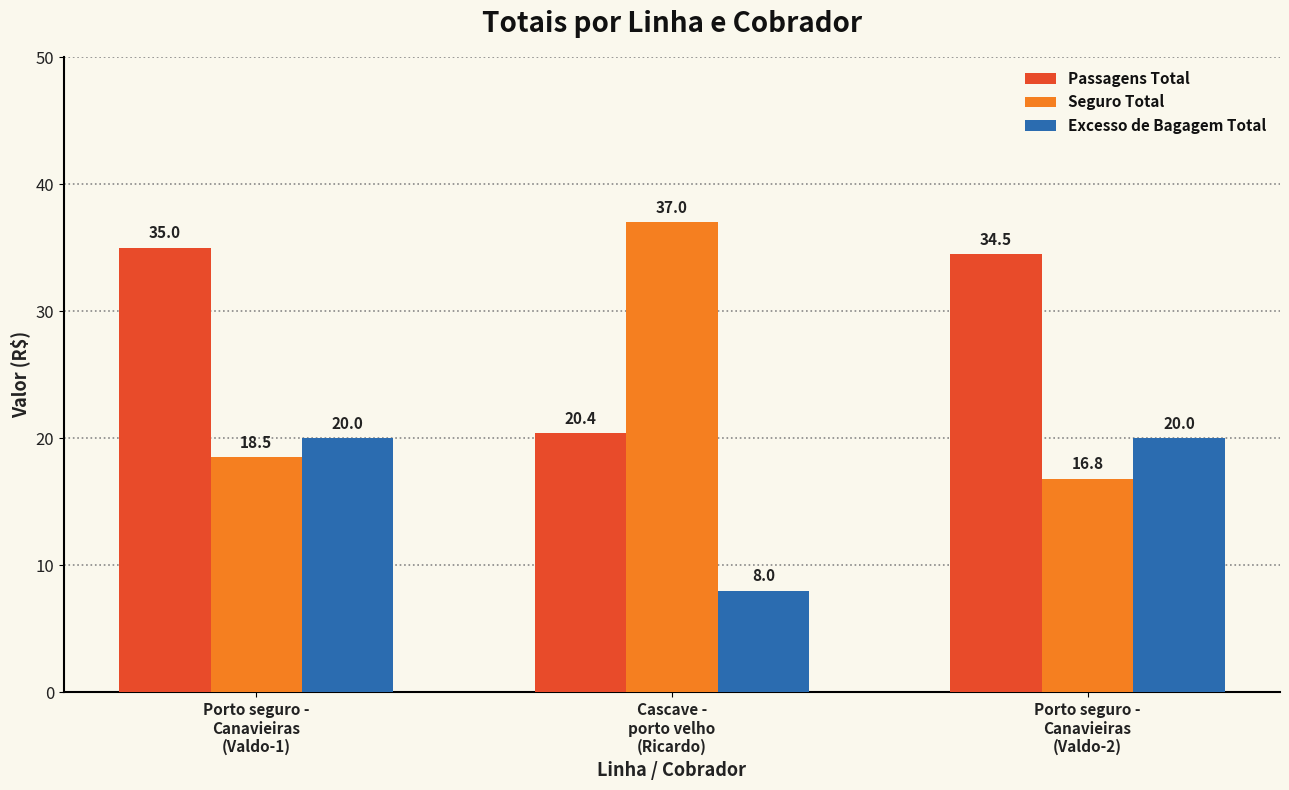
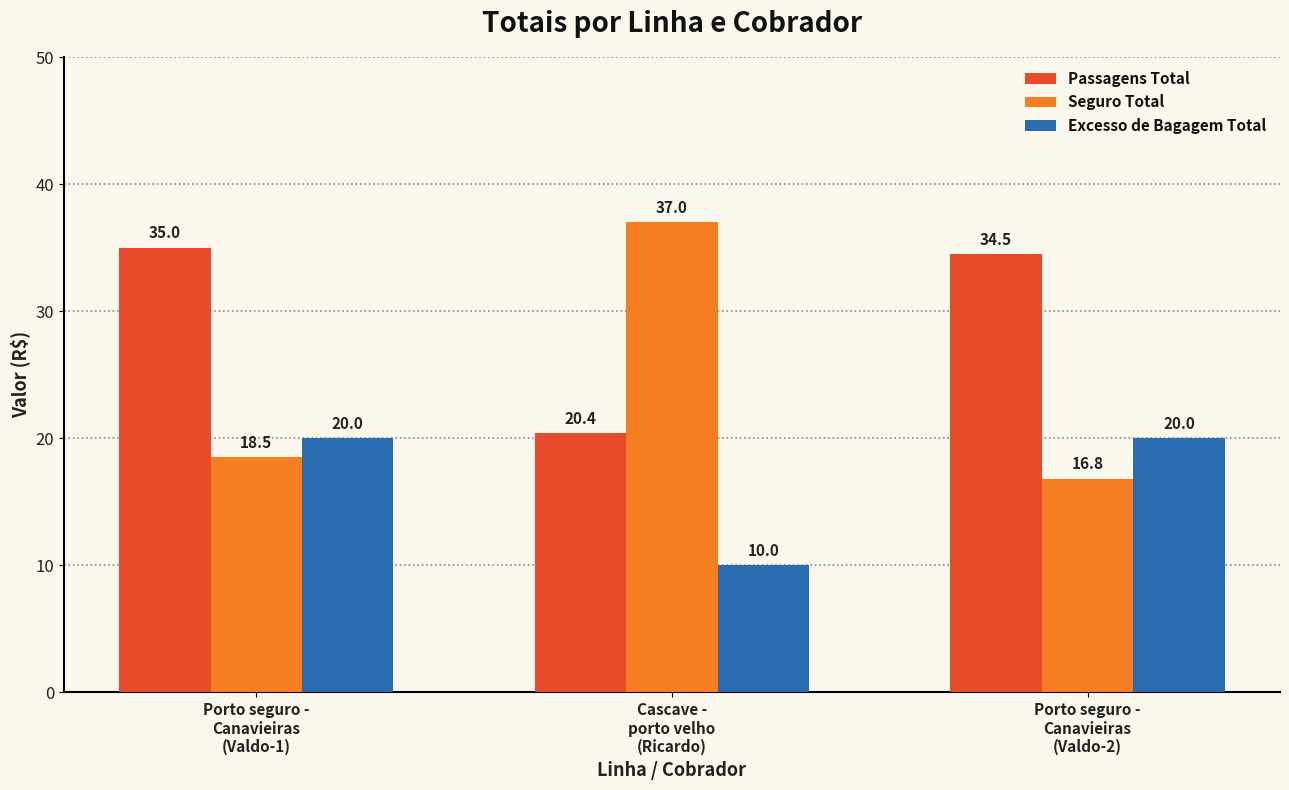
Excesso de Bagagem Total, Cascave - porto velho (Ricardo): 8.0 -> 10.0
